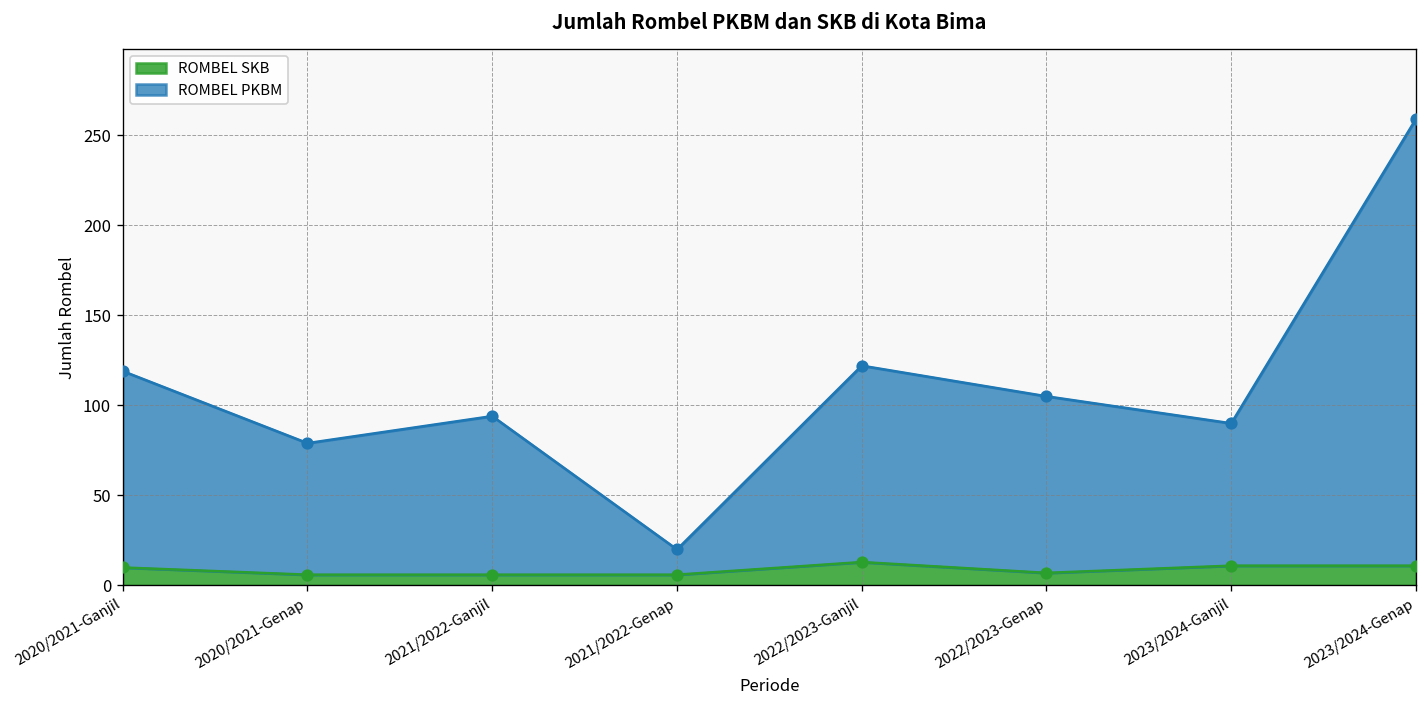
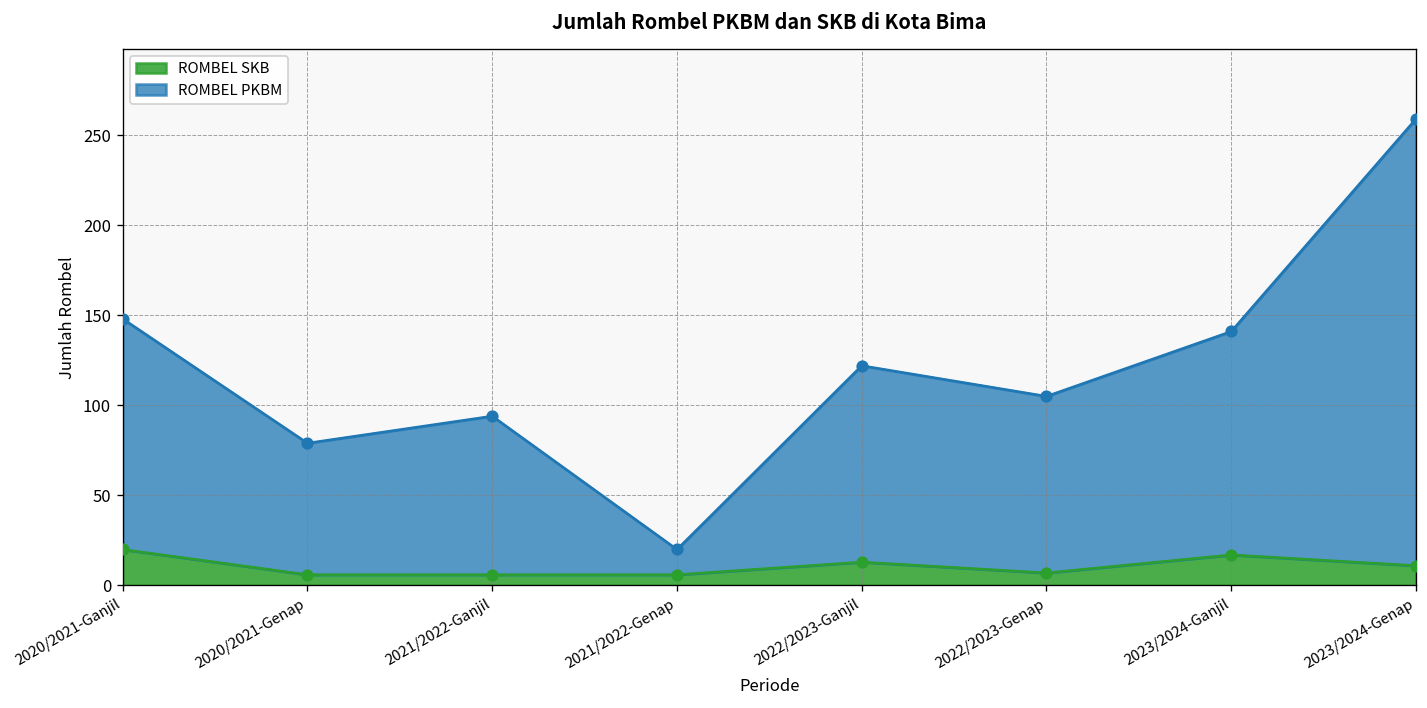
ROMBEL SKB, 2020/2021-Ganjil: 10 -> 20
ROMBEL PKBM, 2020/2021-Ganjil: 109 -> 128
ROMBEL SKB, 2023/2024-Ganjil: 11 -> 17
ROMBEL PKBM, 2023/2024-Ganjil: 79 -> 124
